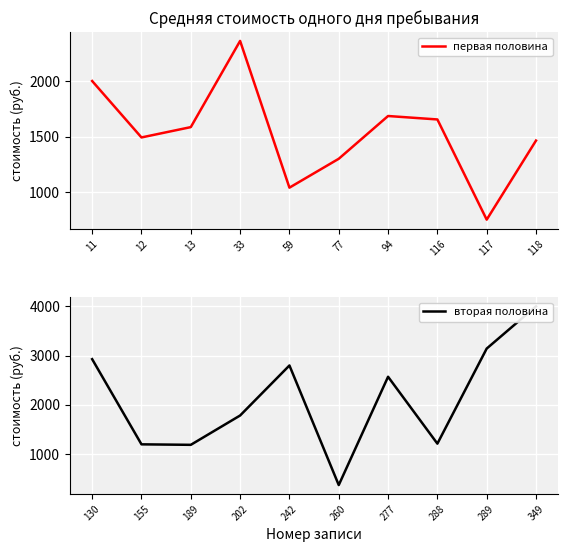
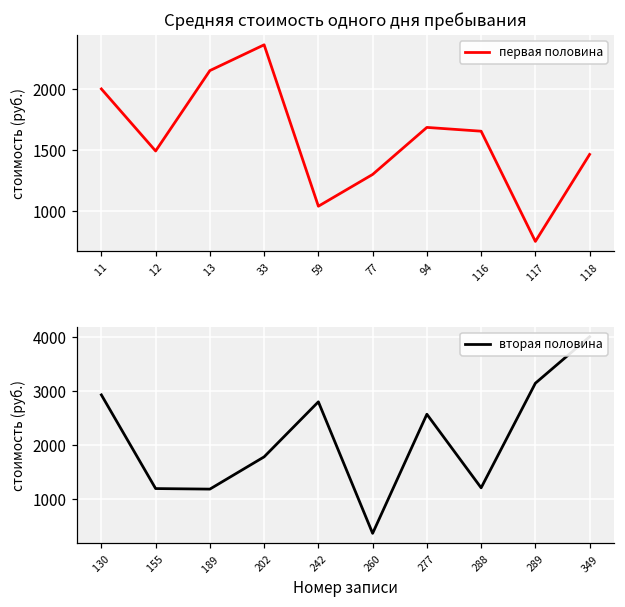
Средняя стоимость одного дня пребывания, 13: 1590 -> 2150
